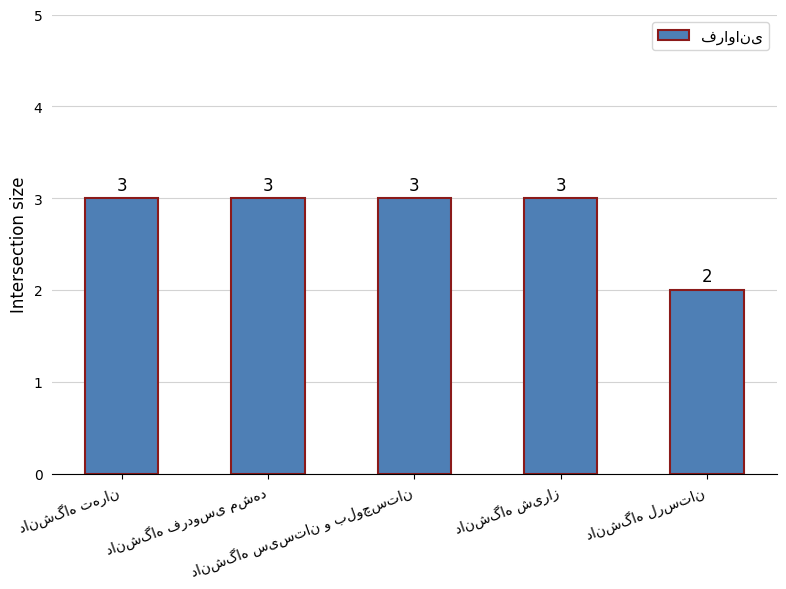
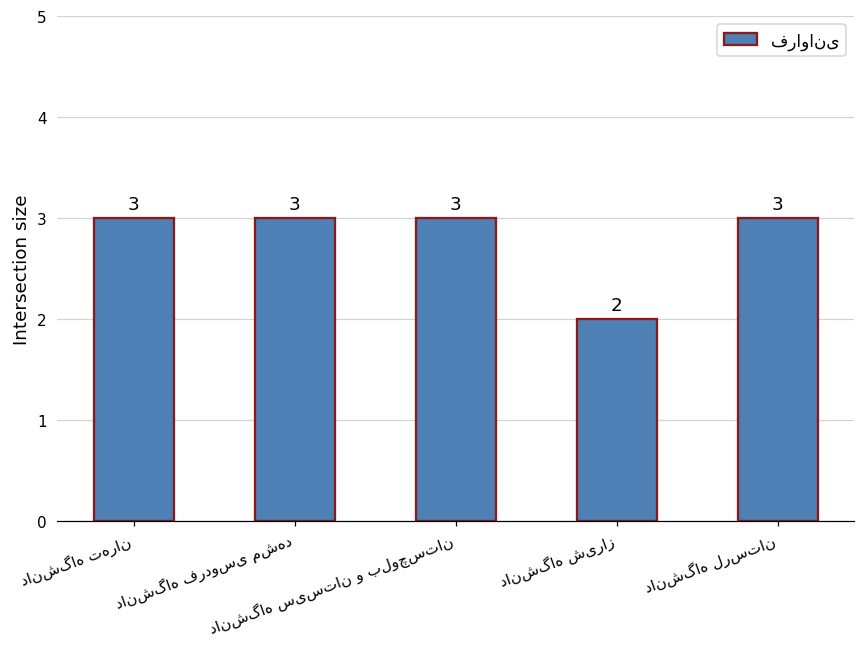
دانشگاه شیراز: 3 -> 2
دانشگاه لرستان: 2 -> 3
